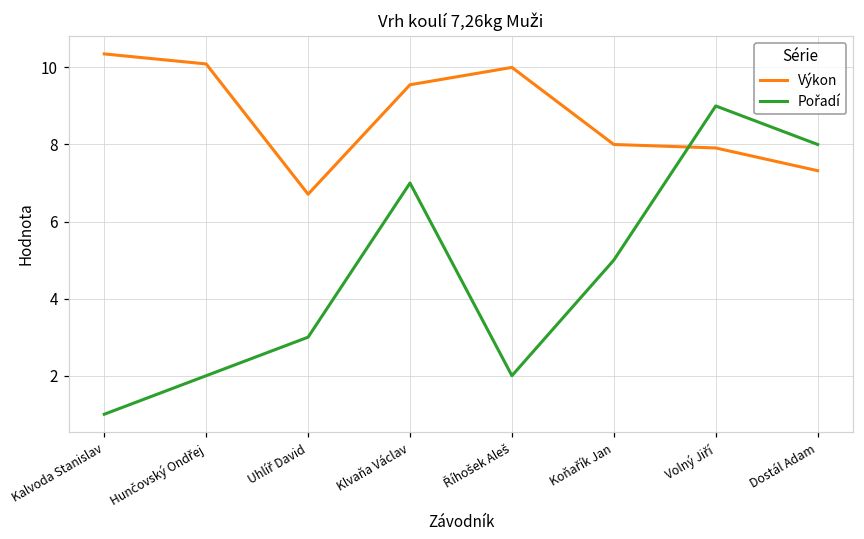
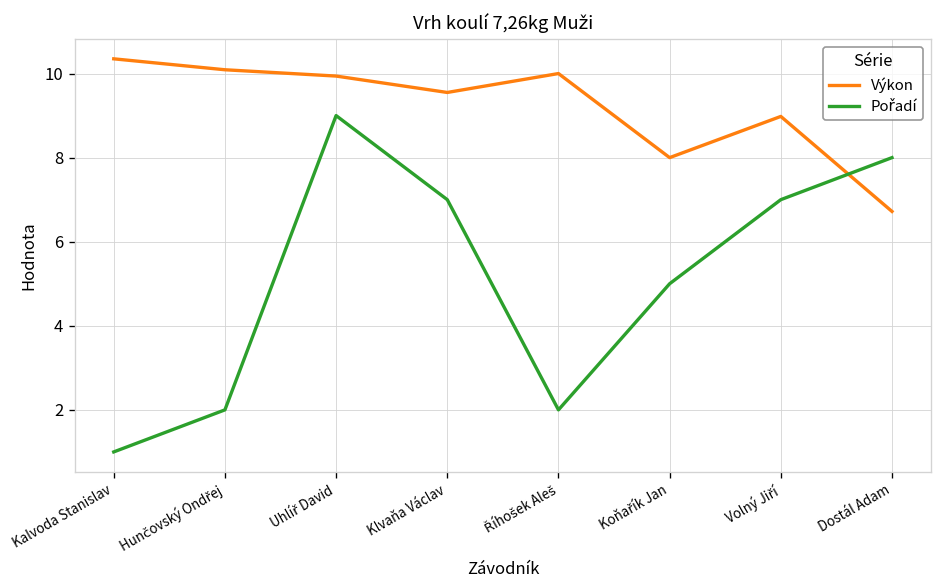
Výkon, Uhlíř David: 6.7 -> 9.9
Pořadí, Uhlíř David: 3 -> 9
Výkon, Volný Jiří: 7.9 -> 9.0
Pořadí, Volný Jiří: 9 -> 7
Výkon, Dostál Adam: 7.3 -> 6.7
